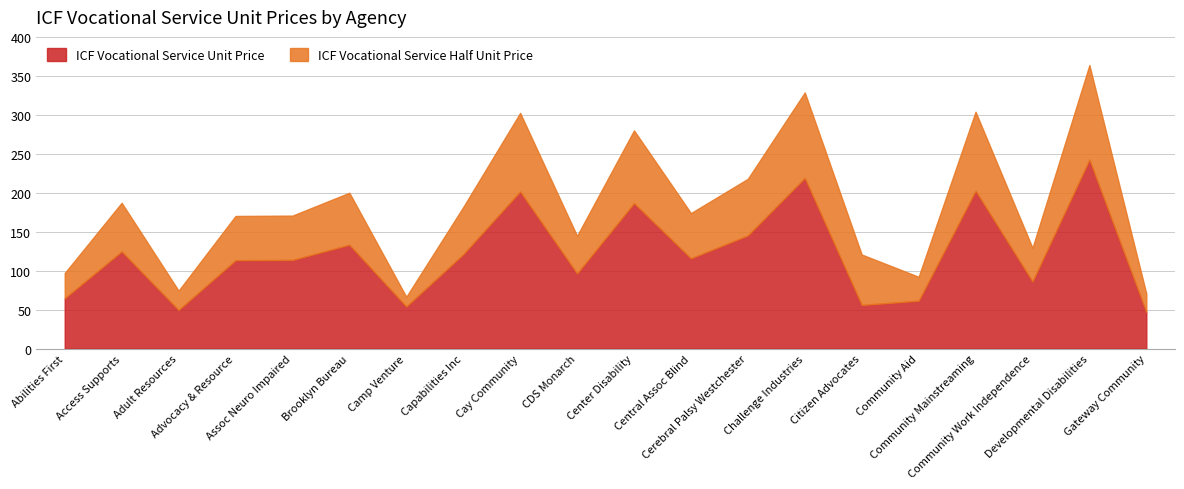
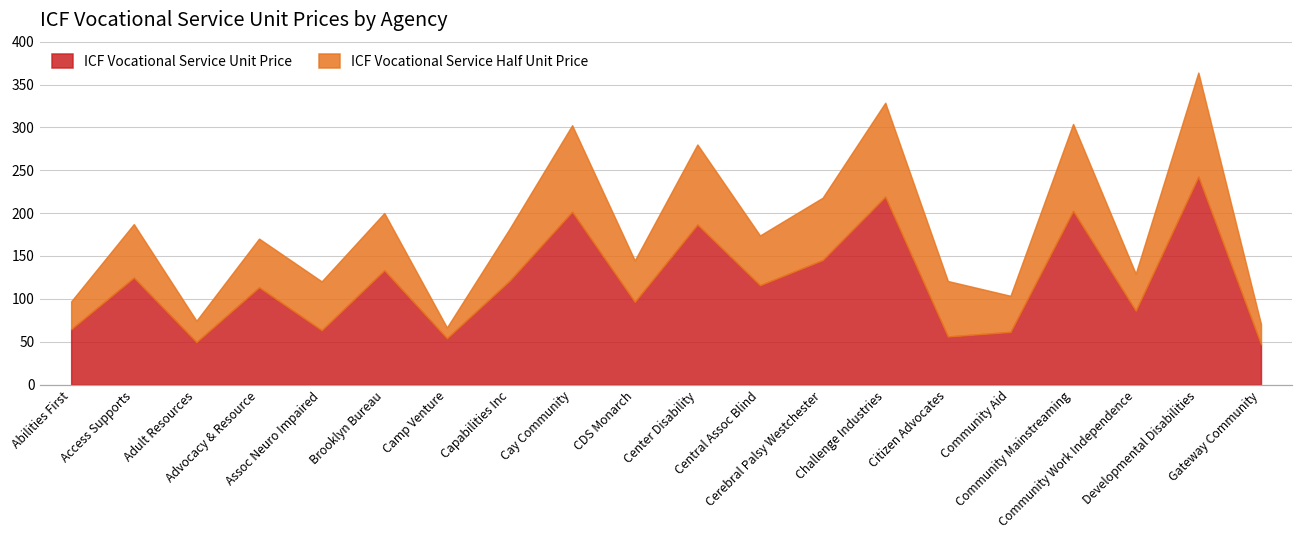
ICF Vocational Service Unit Price, Assoc Neuro Impaired: 110 -> 60
ICF Vocational Service Half Unit Price, Community Aid: 30 -> 40
